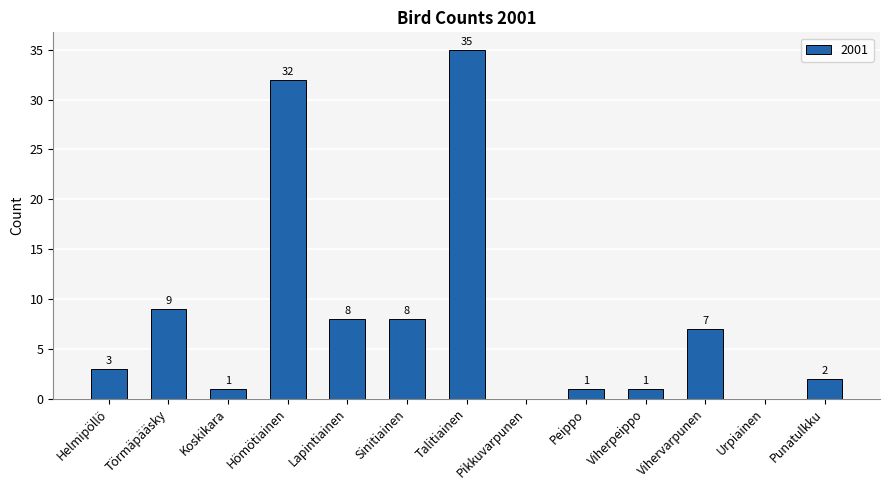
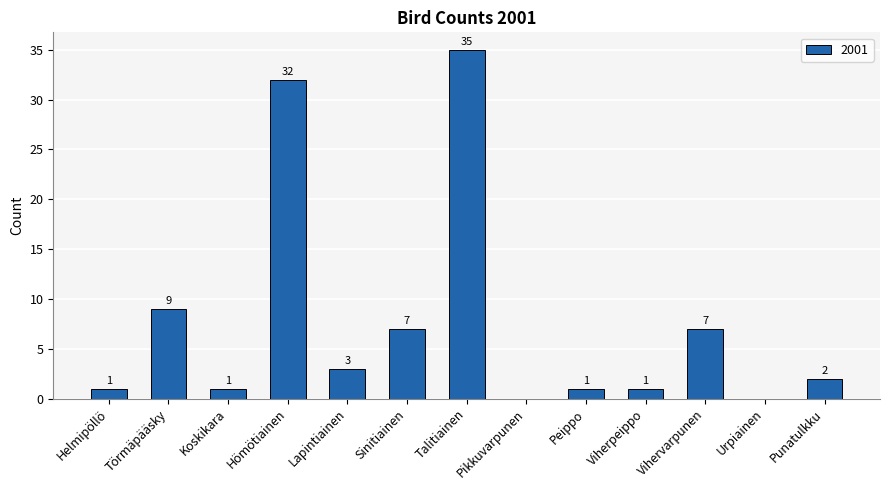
Helmipöllö: 3 -> 1
Lapintiainen: 8 -> 3
Sinitiainen: 8 -> 7
